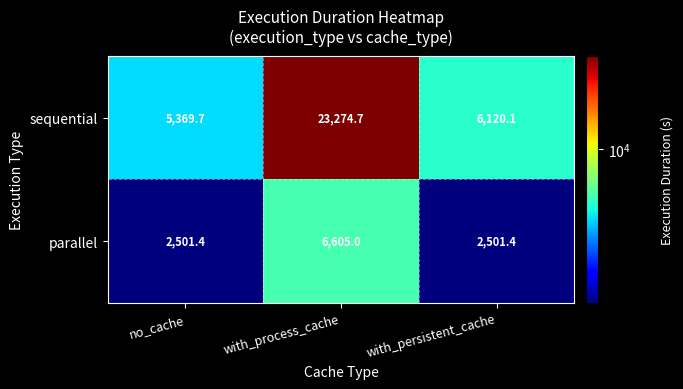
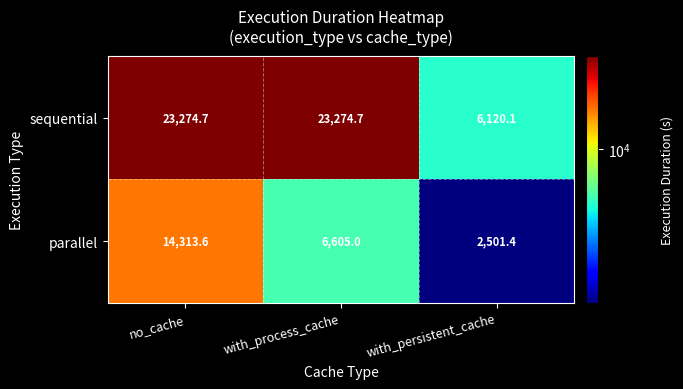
sequential, no_cache: 5,369.7 -> 23,274.7
parallel, no_cache: 2,501.4 -> 14,313.6
